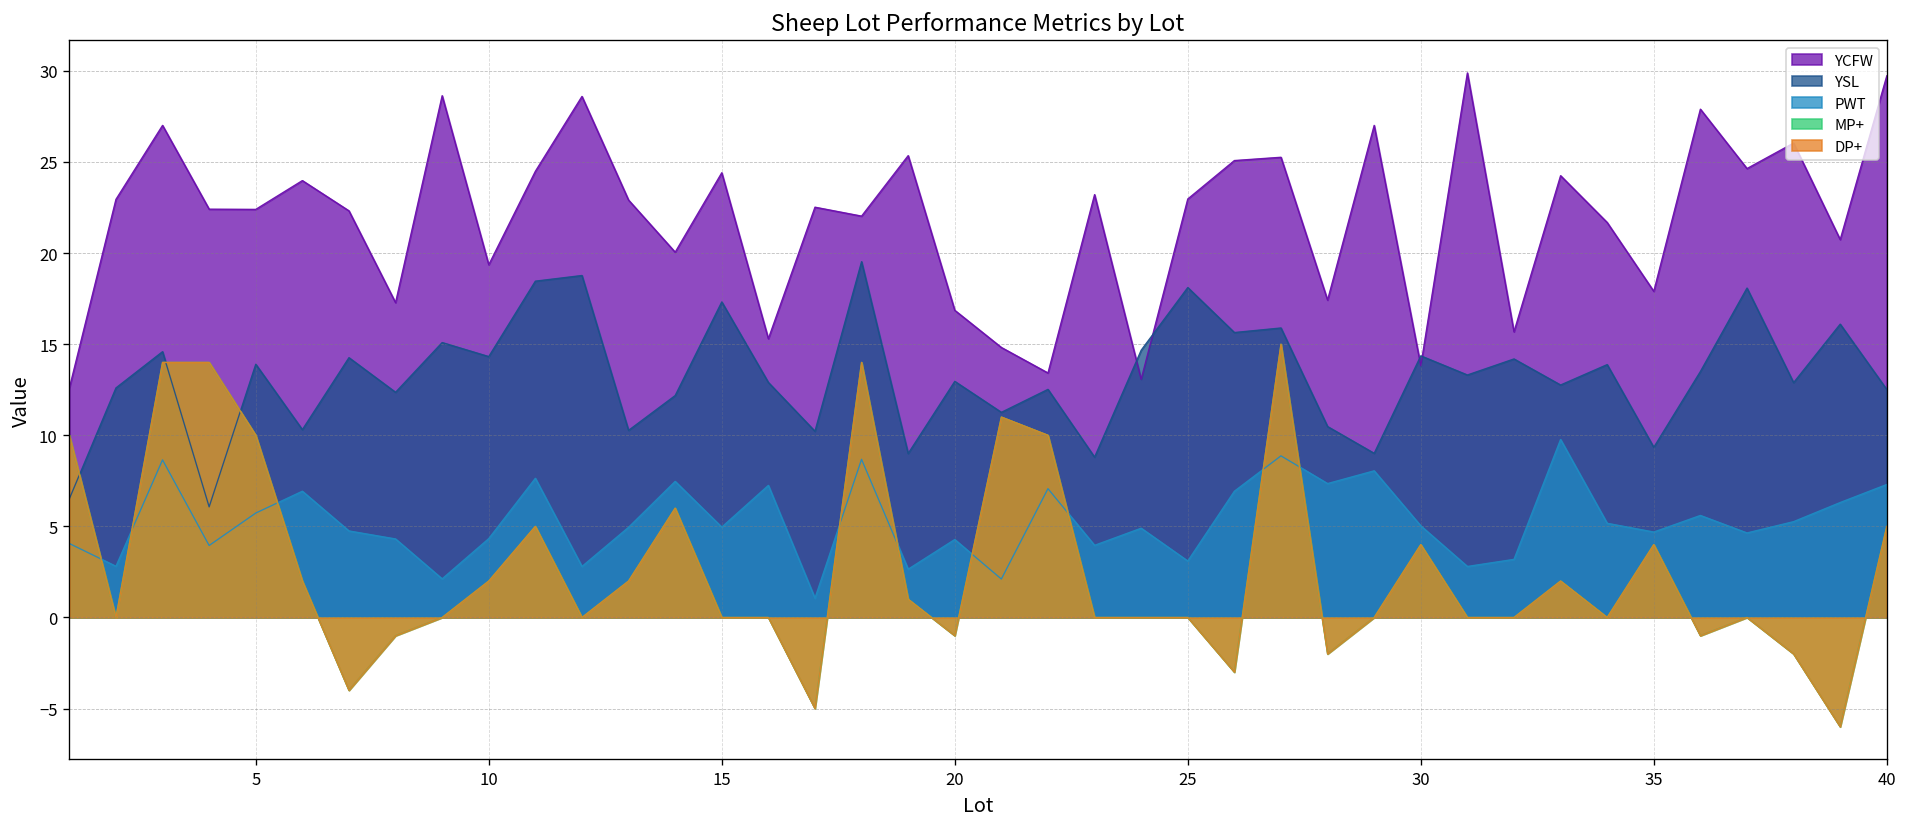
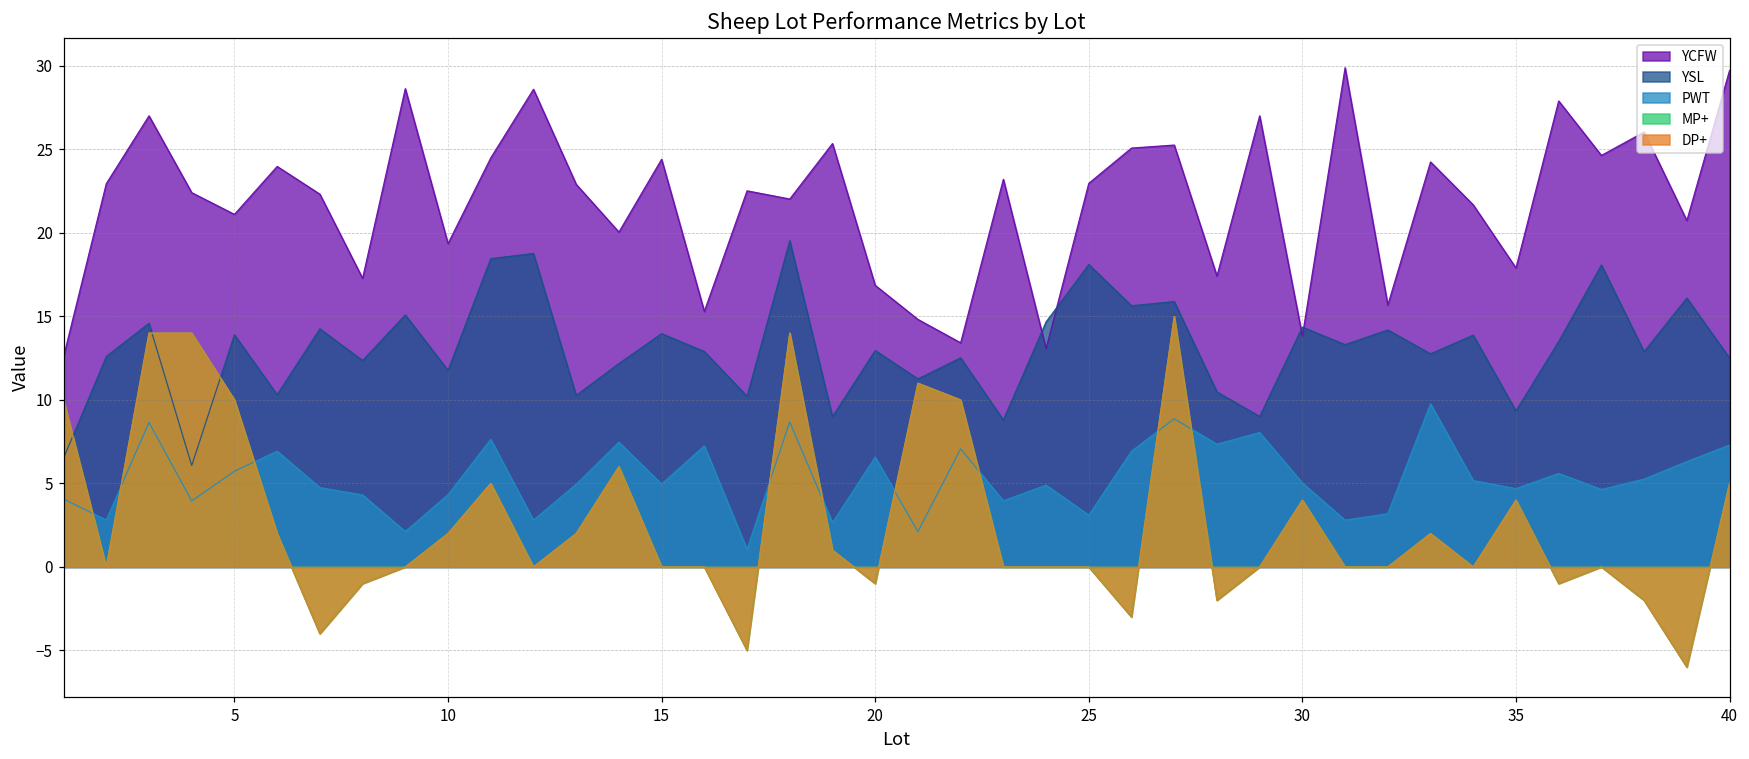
YCFW, 5: 22.4 -> 21.1
YSL, 10: 14.3 -> 11.8
YSL, 15: 17.3 -> 14.0
PWT, 20: 4.3 -> 6.6
